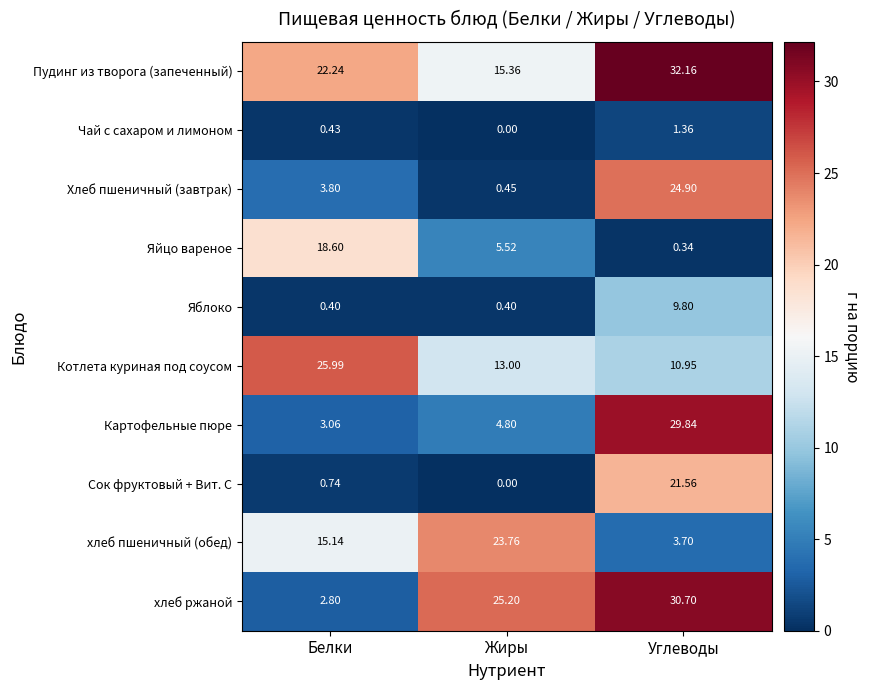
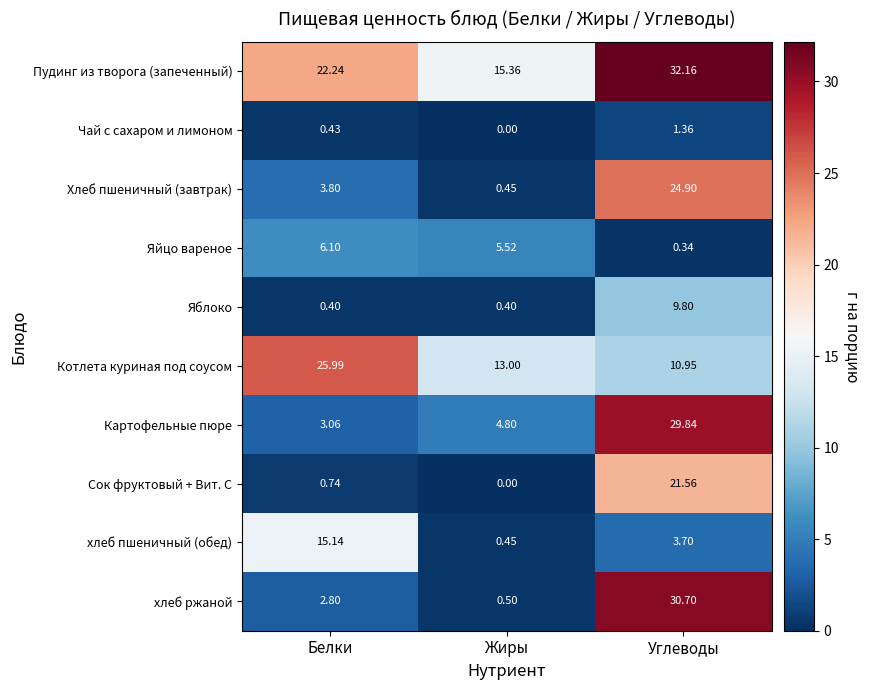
Яйцо вареное, Белки: 18.60 -> 6.10
хлеб пшеничный (обед), Жиры: 23.76 -> 0.45
хлеб ржаной, Жиры: 25.20 -> 0.50
